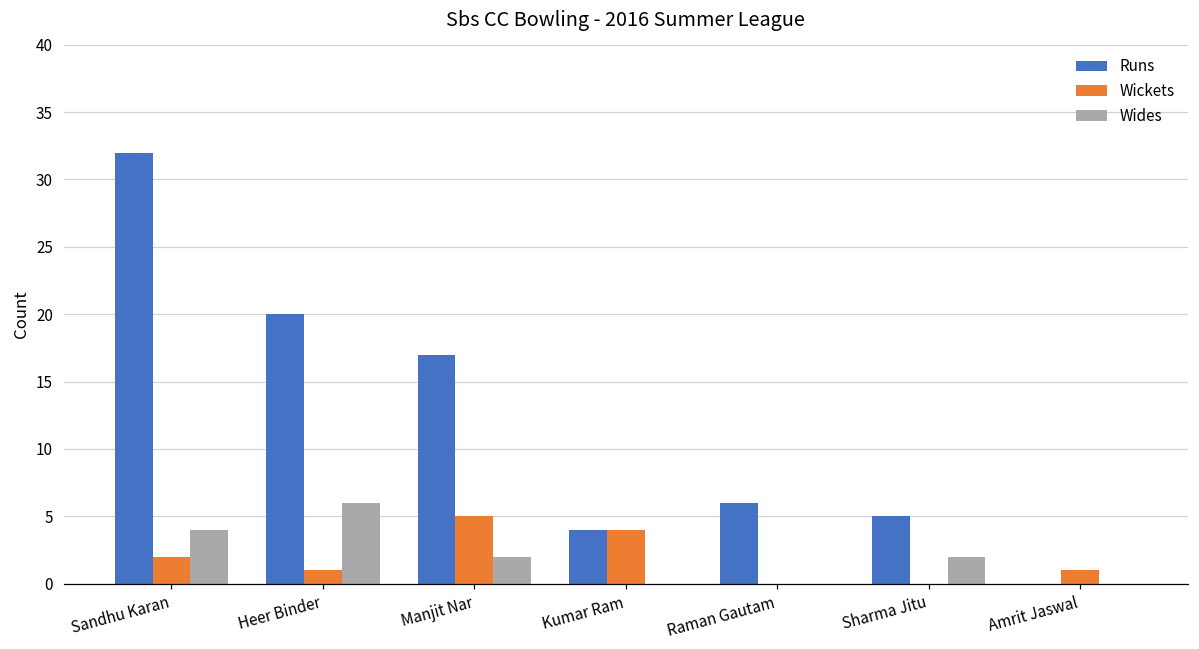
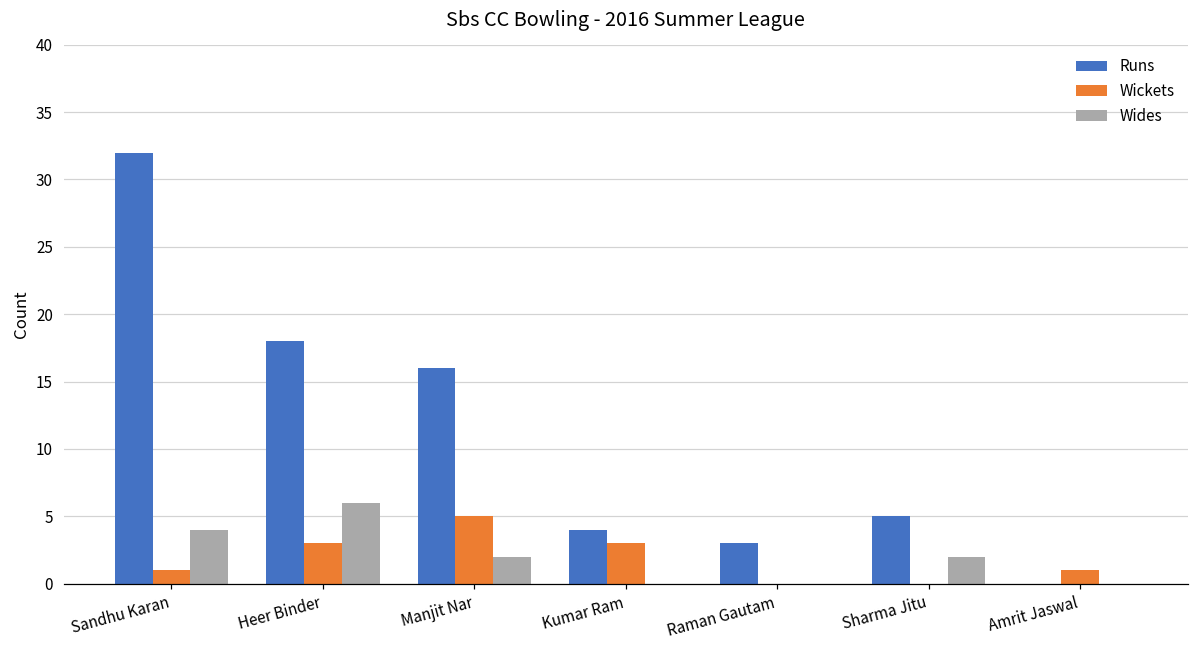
Wickets, Sandhu Karan: 2 -> 1
Runs, Heer Binder: 20 -> 18
Wickets, Heer Binder: 1 -> 3
Runs, Manjit Nar: 17 -> 16
Wickets, Kumar Ram: 4 -> 3
Runs, Raman Gautam: 6 -> 3
